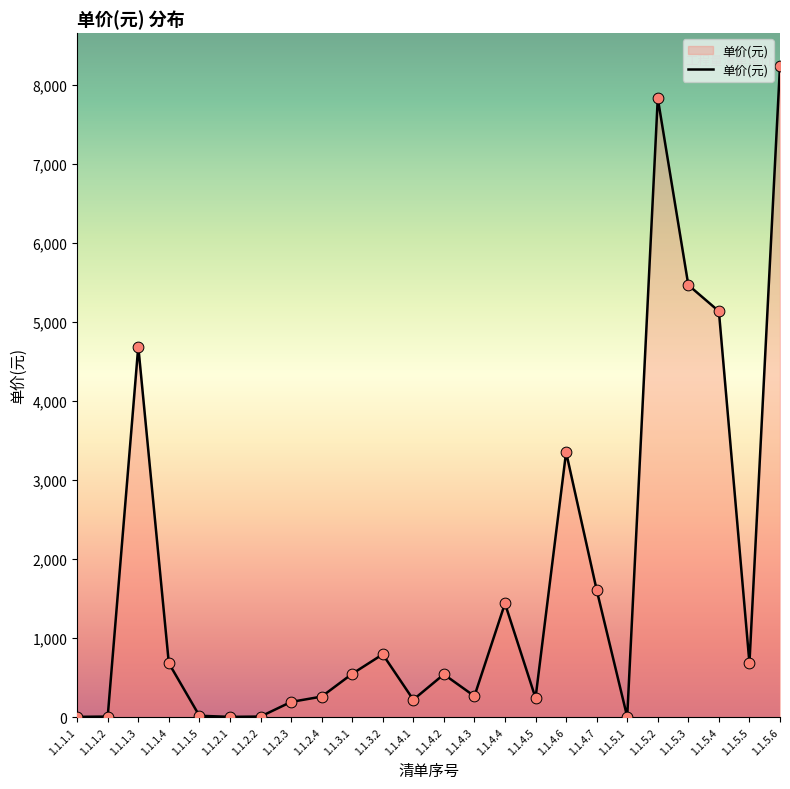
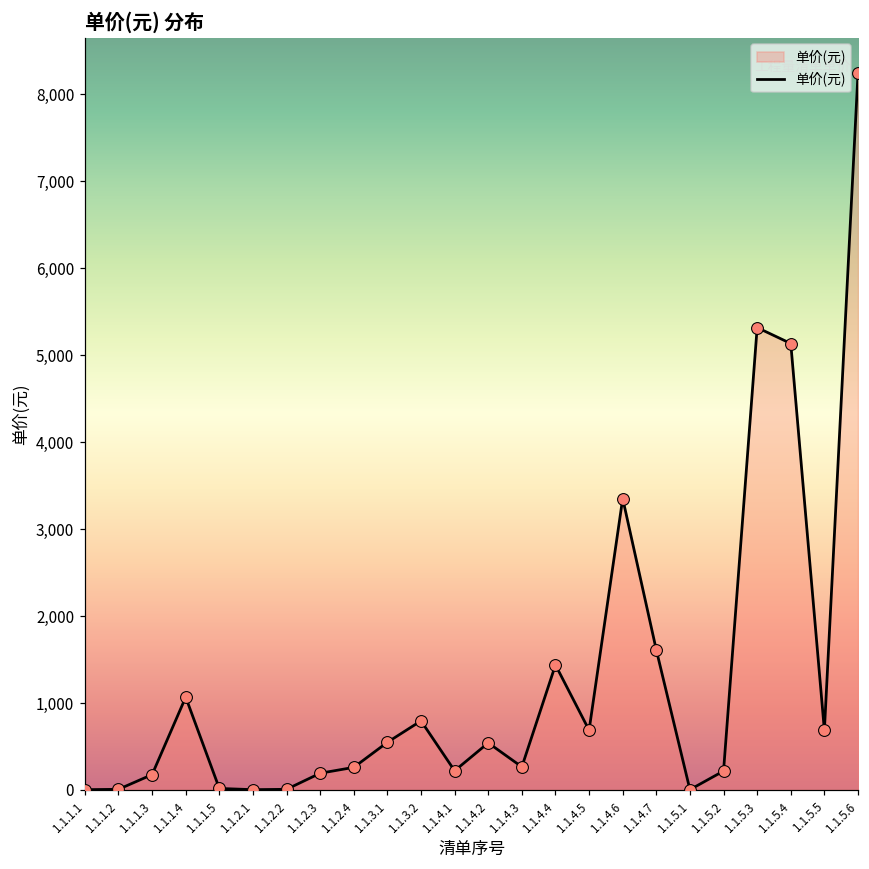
1.1.1.3: 4,700 -> 200
1.1.1.4: 700 -> 1,100
1.1.4.5: 200 -> 700
1.1.5.2: 7,800 -> 200
1.1.5.3: 5,500 -> 5,300
